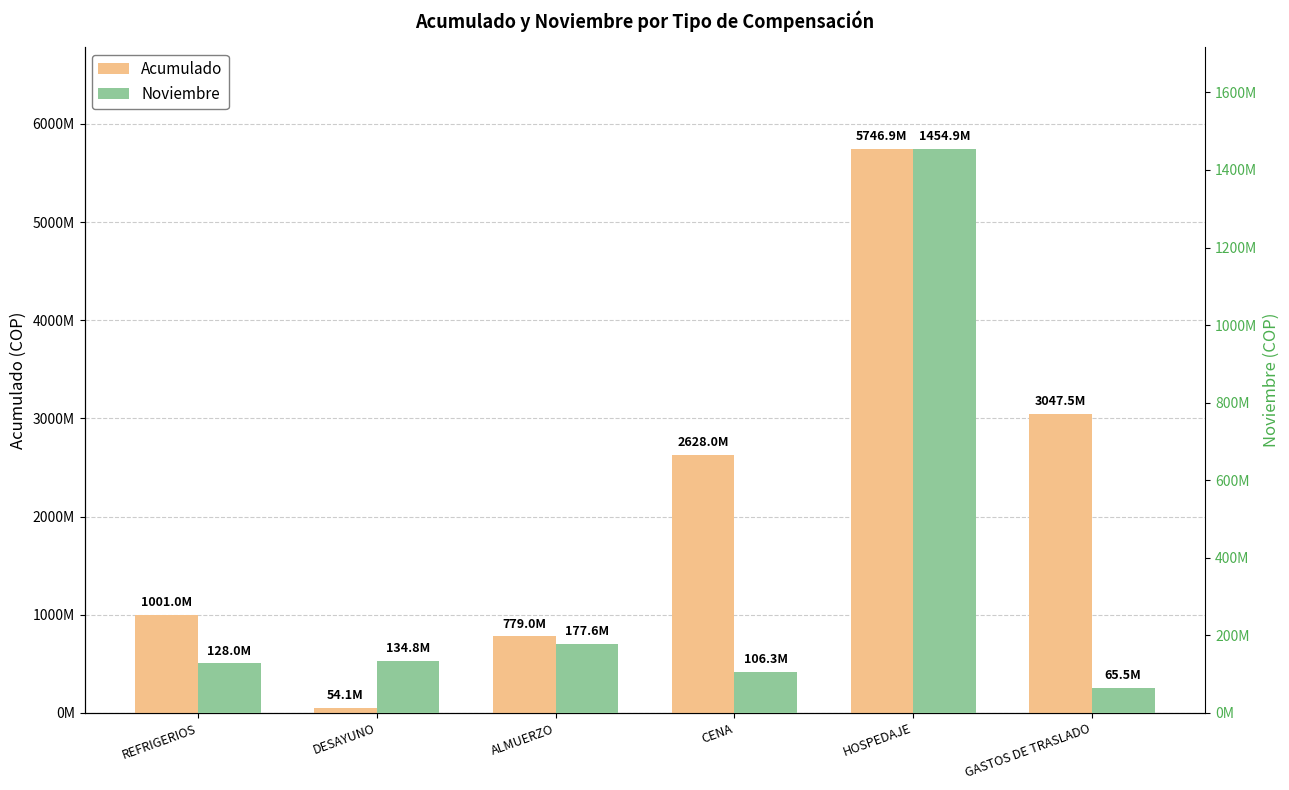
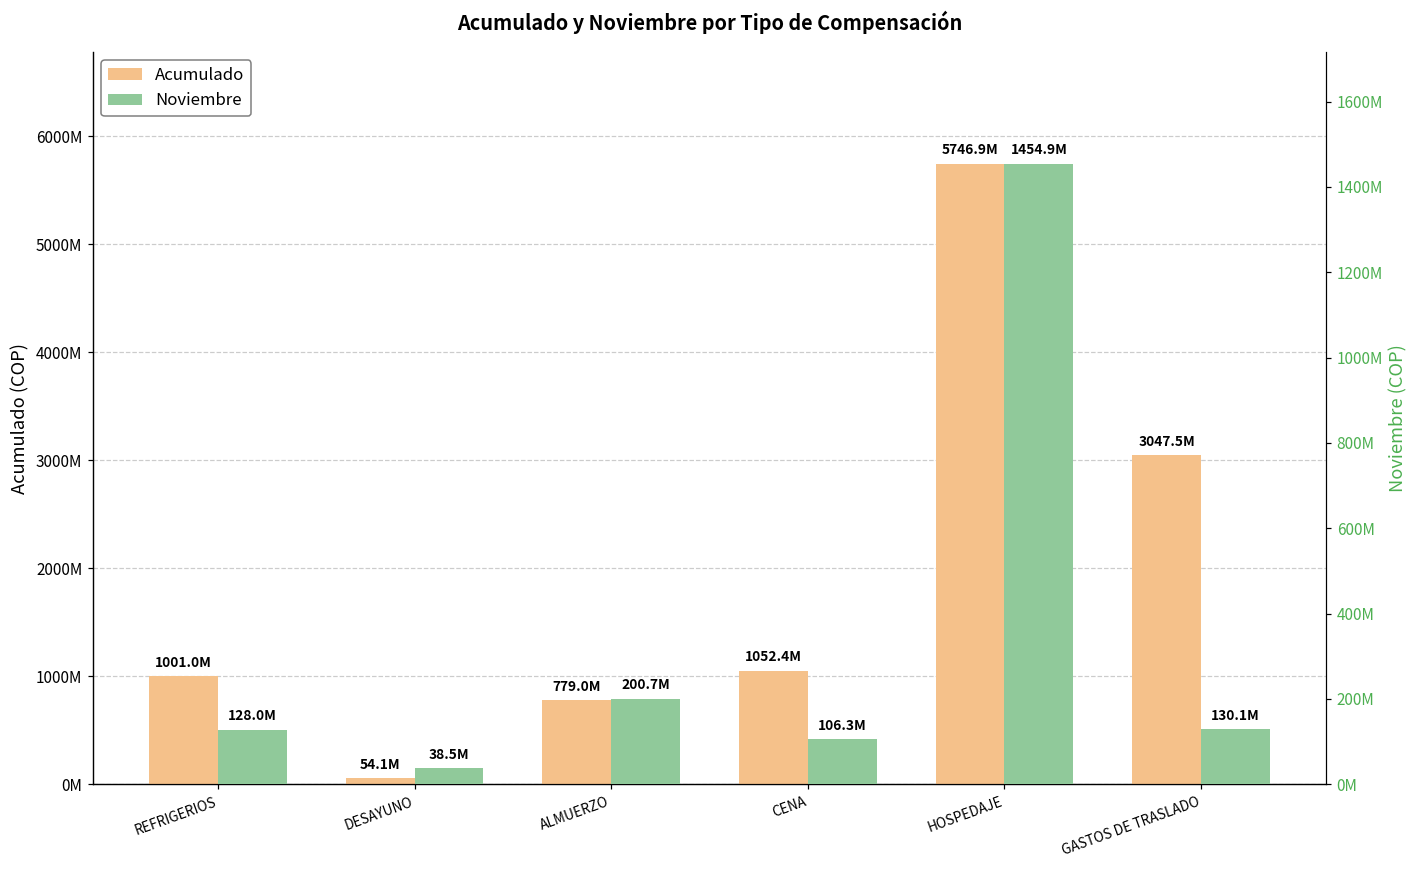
Acumulado, CENA: 2628.0M -> 1052.4M
Noviembre, DESAYUNO: 134.8M -> 38.5M
Noviembre, ALMUERZO: 177.6M -> 200.7M
Noviembre, GASTOS DE TRASLADO: 65.5M -> 130.1M
